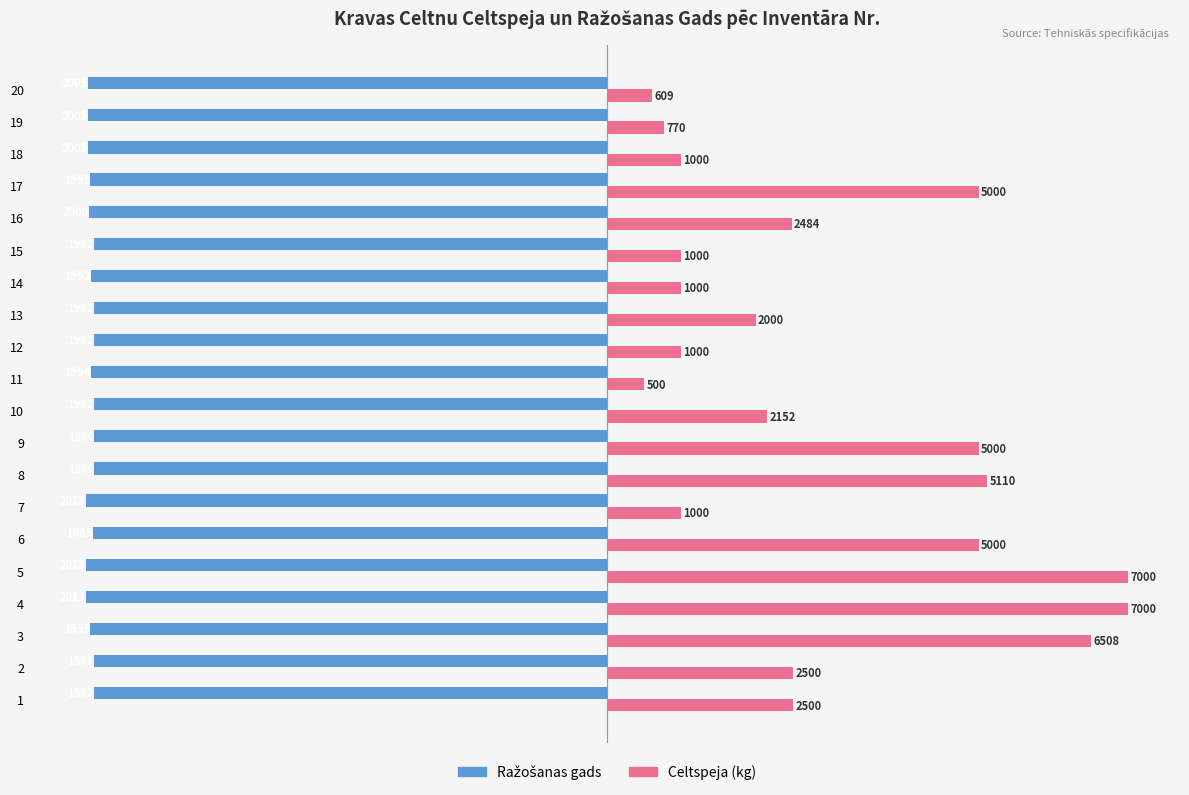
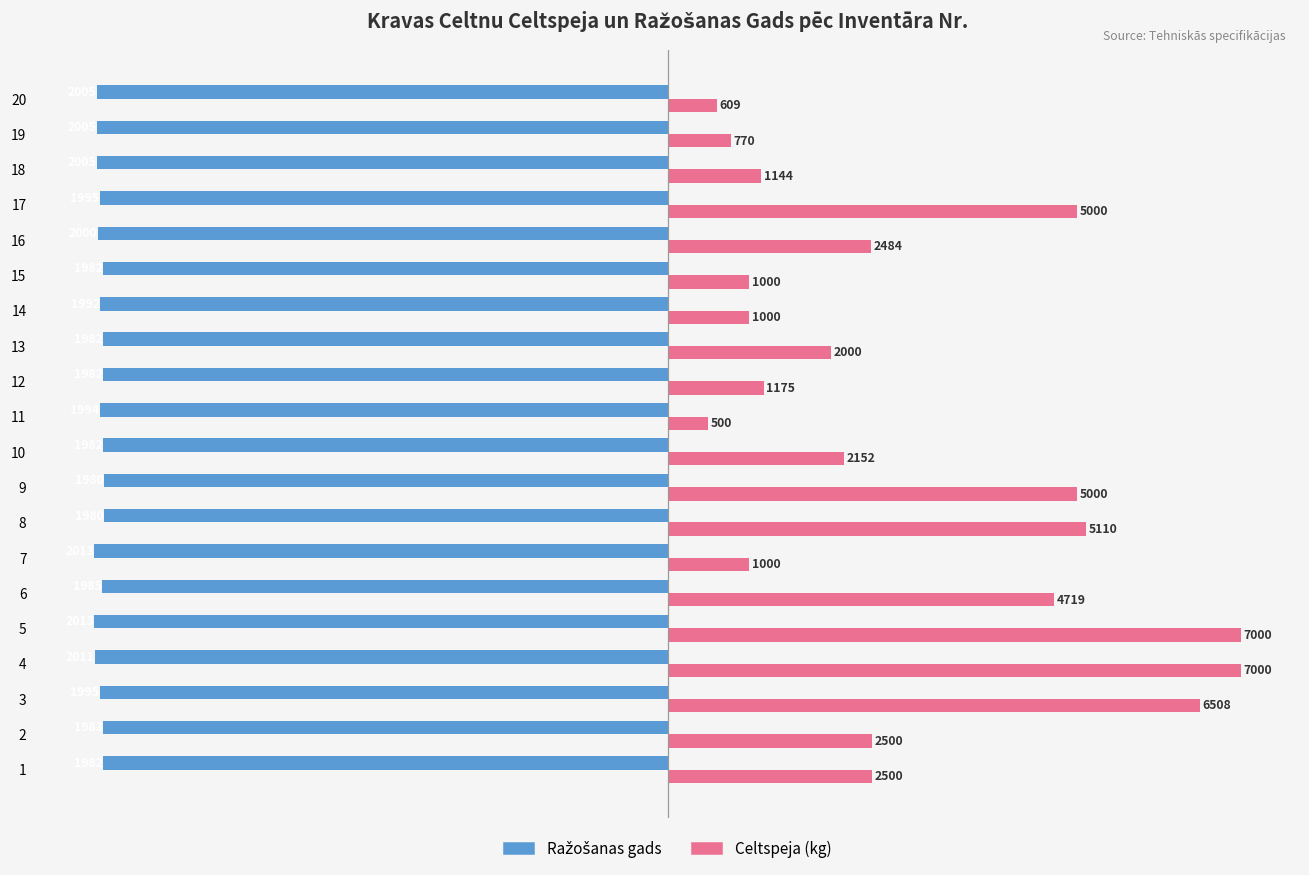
Celtspeja (kg), 18: 1000 -> 1144
Celtspeja (kg), 12: 1000 -> 1175
Celtspeja (kg), 6: 5000 -> 4719
